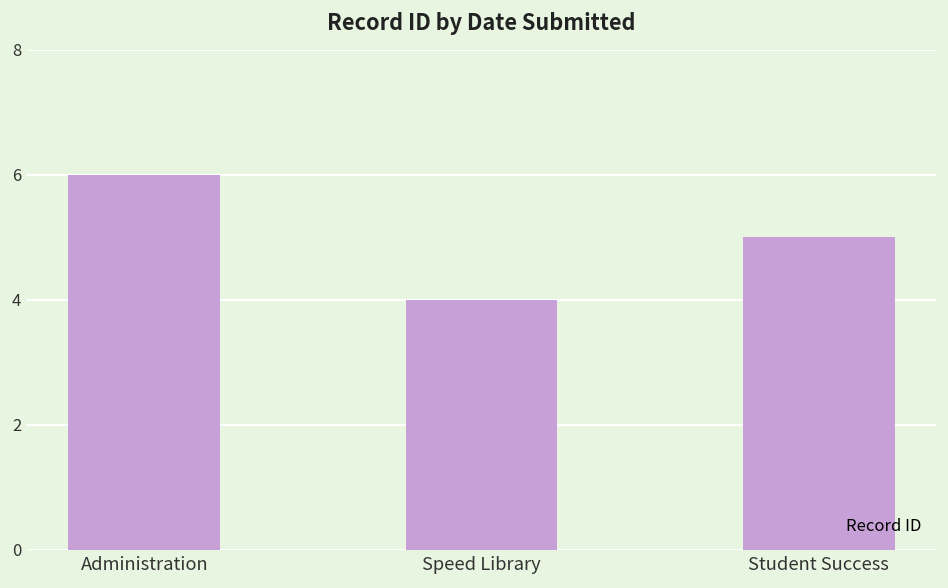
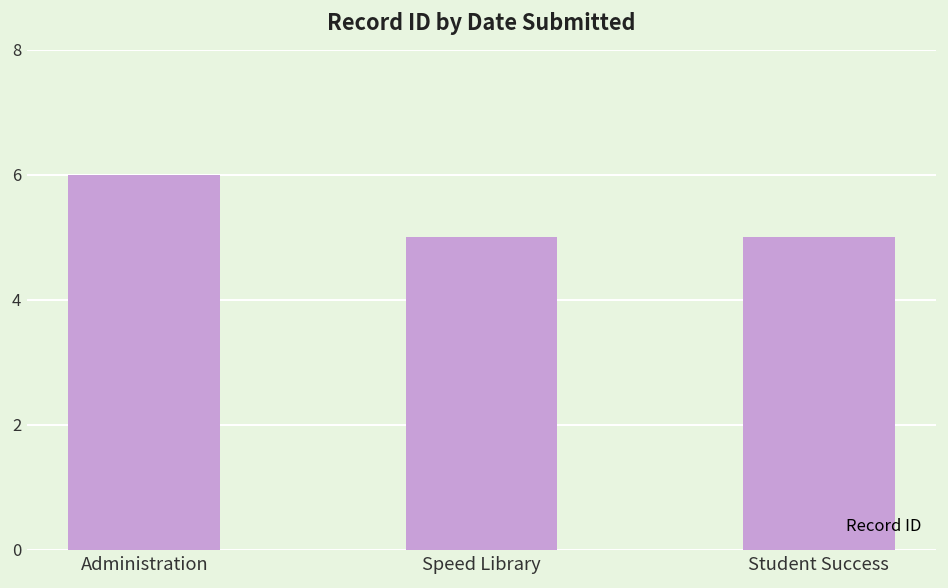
Speed Library: 4 -> 5
